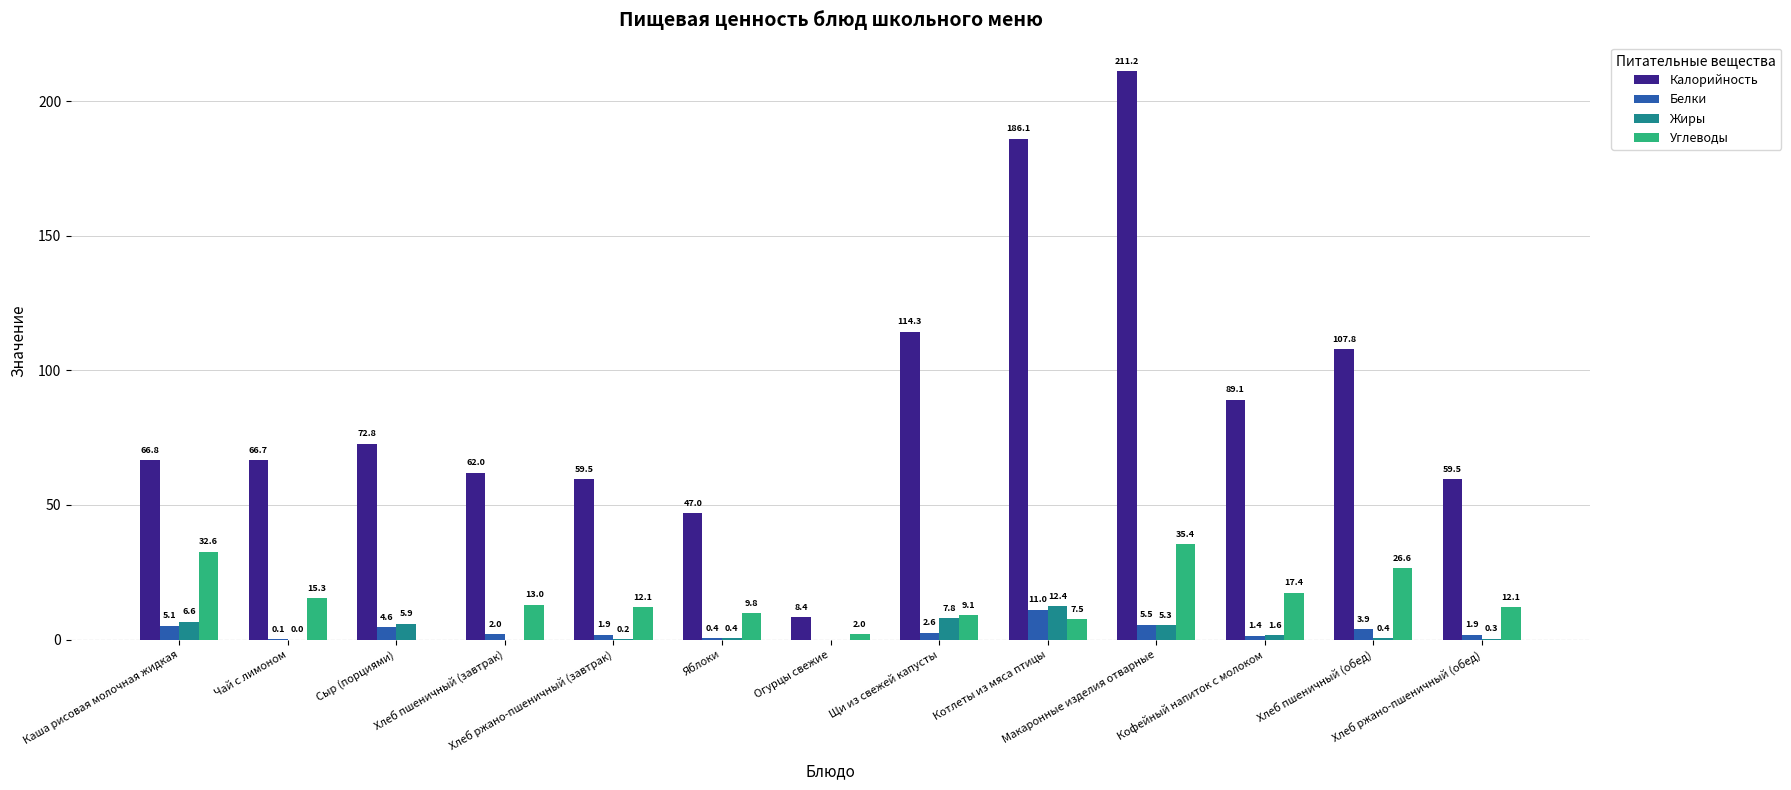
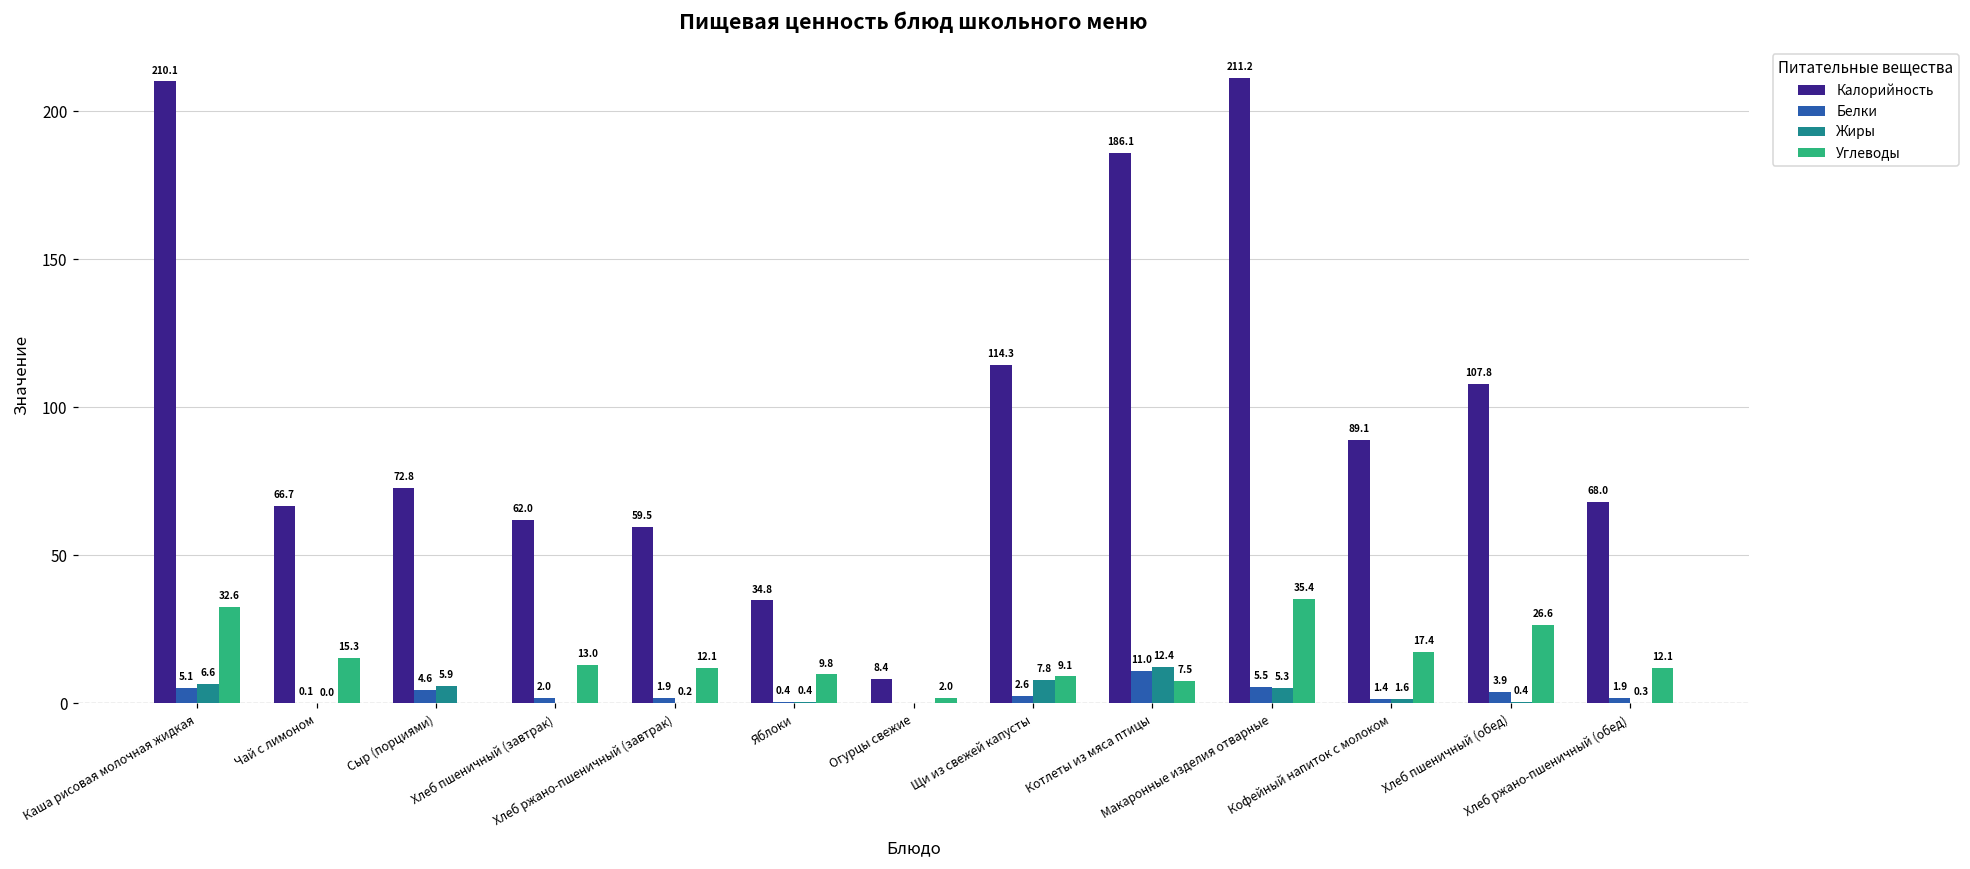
Калорийность, Каша рисовая молочная жидкая: 66.8 -> 210.1
Калорийность, Яблоки: 47.0 -> 34.8
Калорийность, Хлеб ржано-пшеничный (обед): 59.5 -> 68.0
